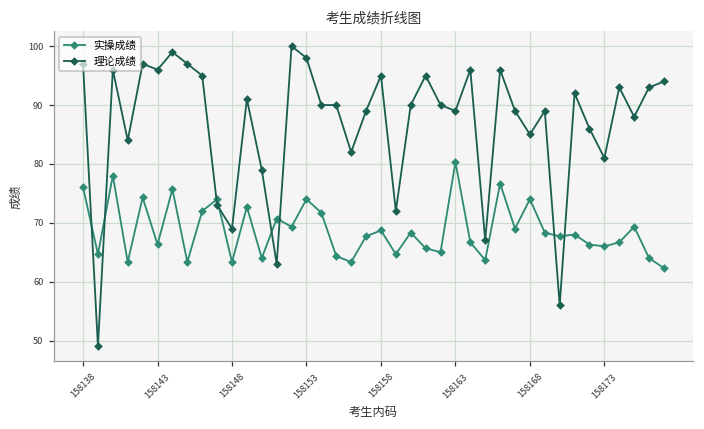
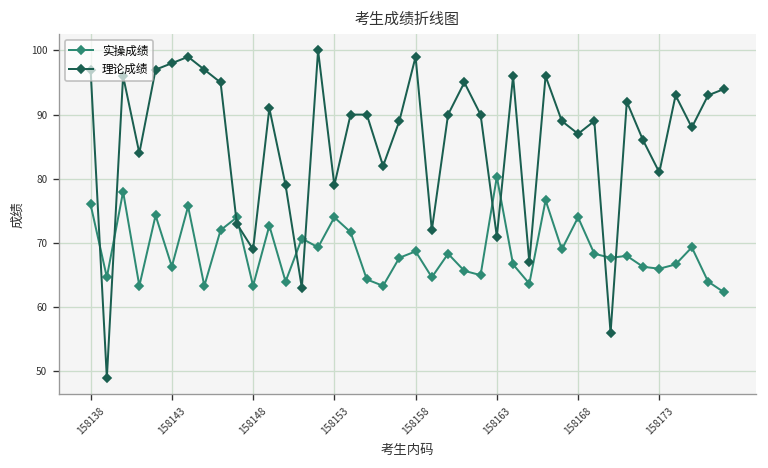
理论成绩, 158143: 96 -> 98
理论成绩, 158153: 98 -> 79
理论成绩, 158158: 95 -> 99
理论成绩, 158163: 89 -> 71
理论成绩, 158168: 85 -> 87
